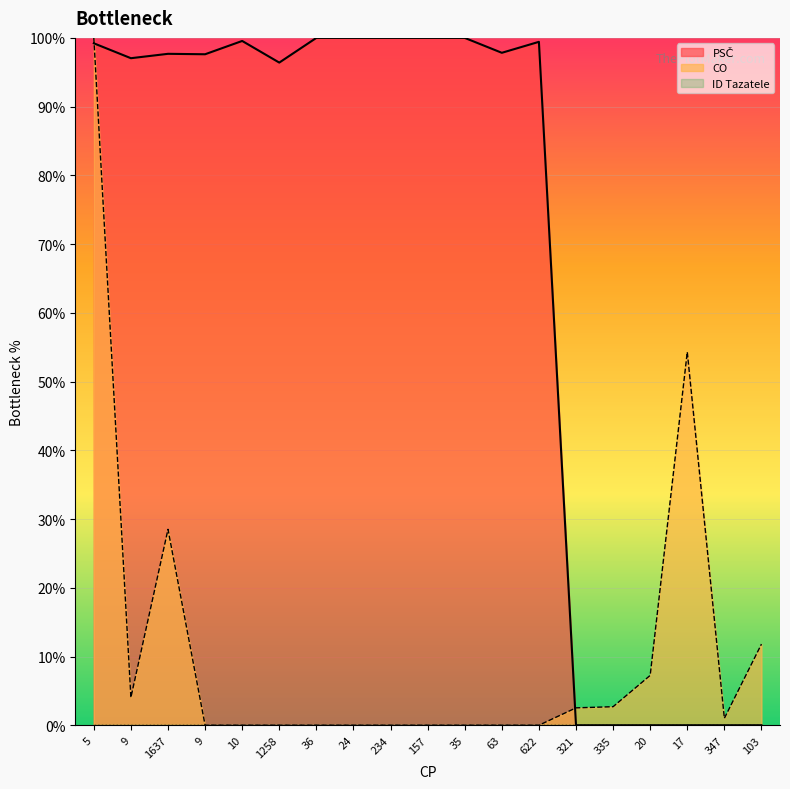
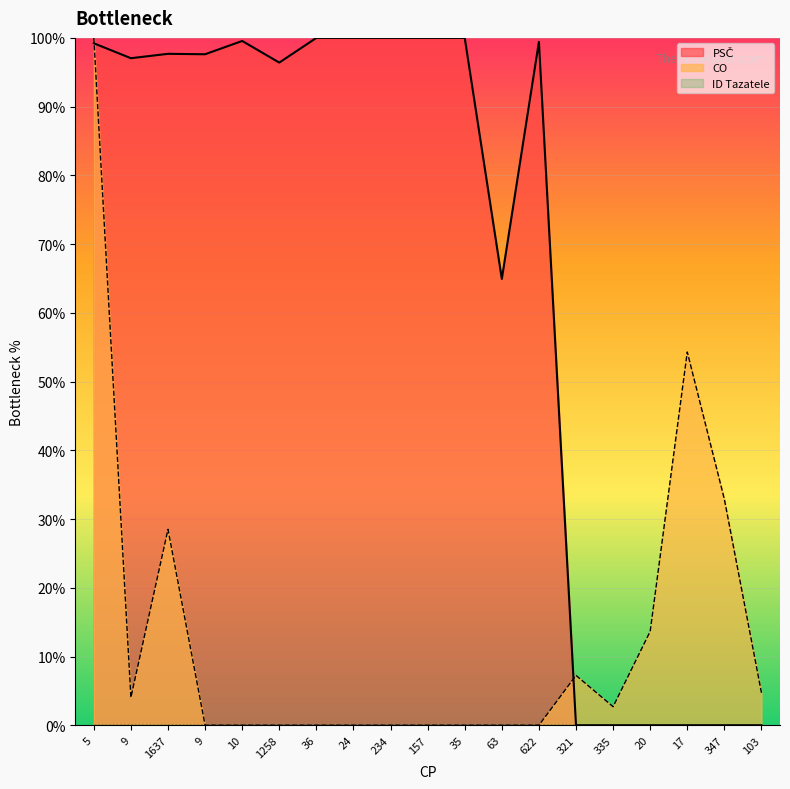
PSČ, 63: 98% -> 65%
CO, 321: 3% -> 7%
CO, 20: 7% -> 14%
CO, 347: 1% -> 33%
CO, 103: 12% -> 5%
